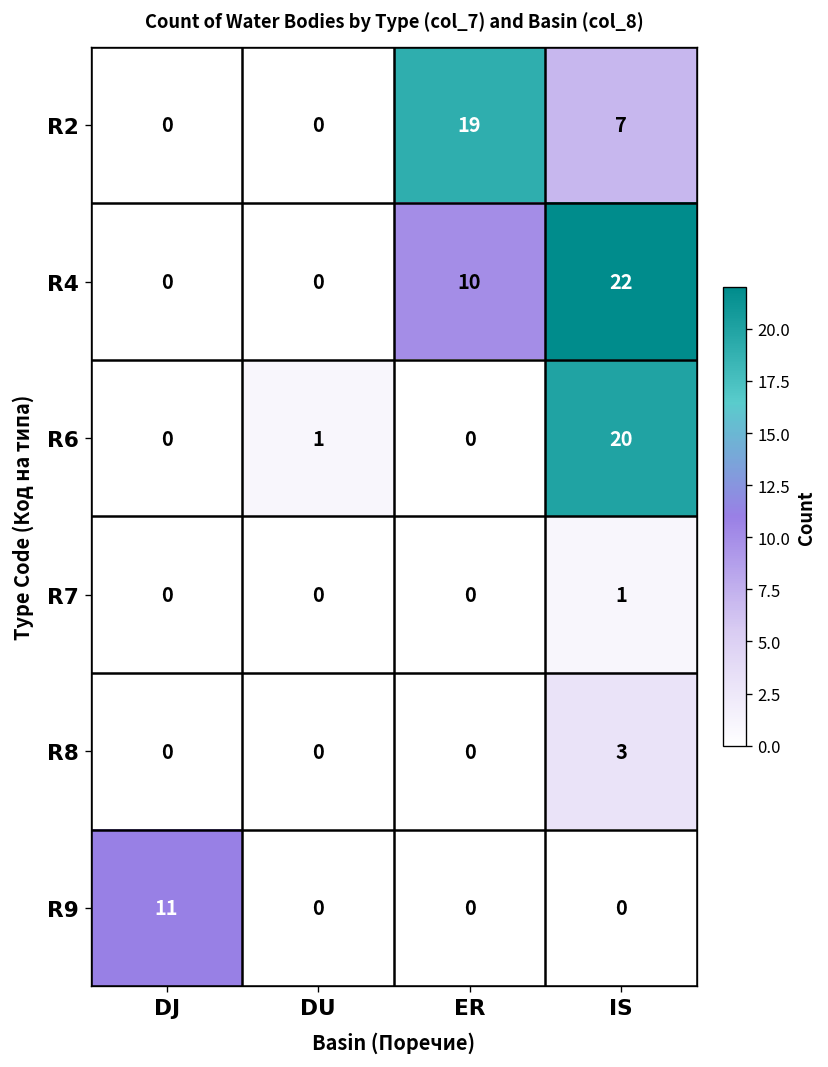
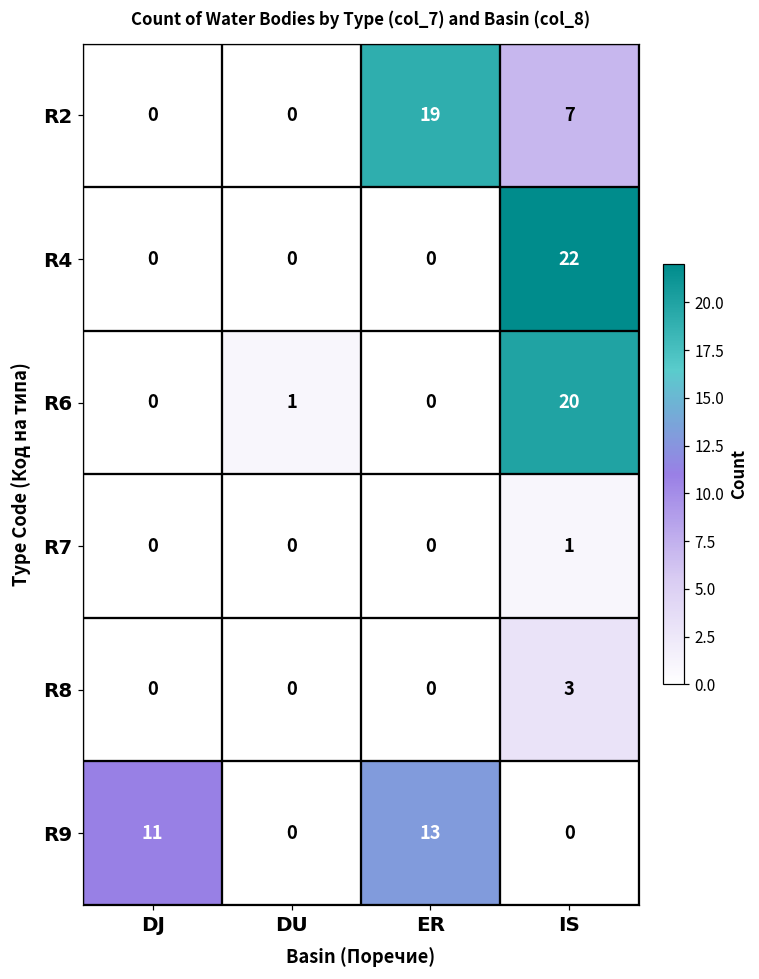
R4, ER: 10 -> 0
R9, ER: 0 -> 13
